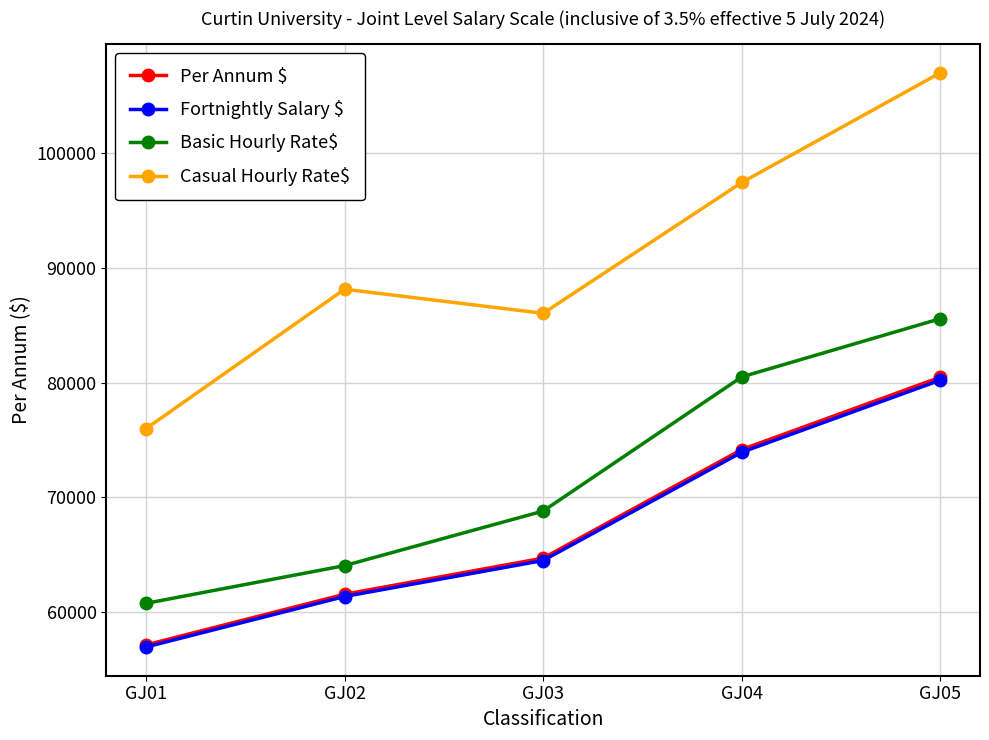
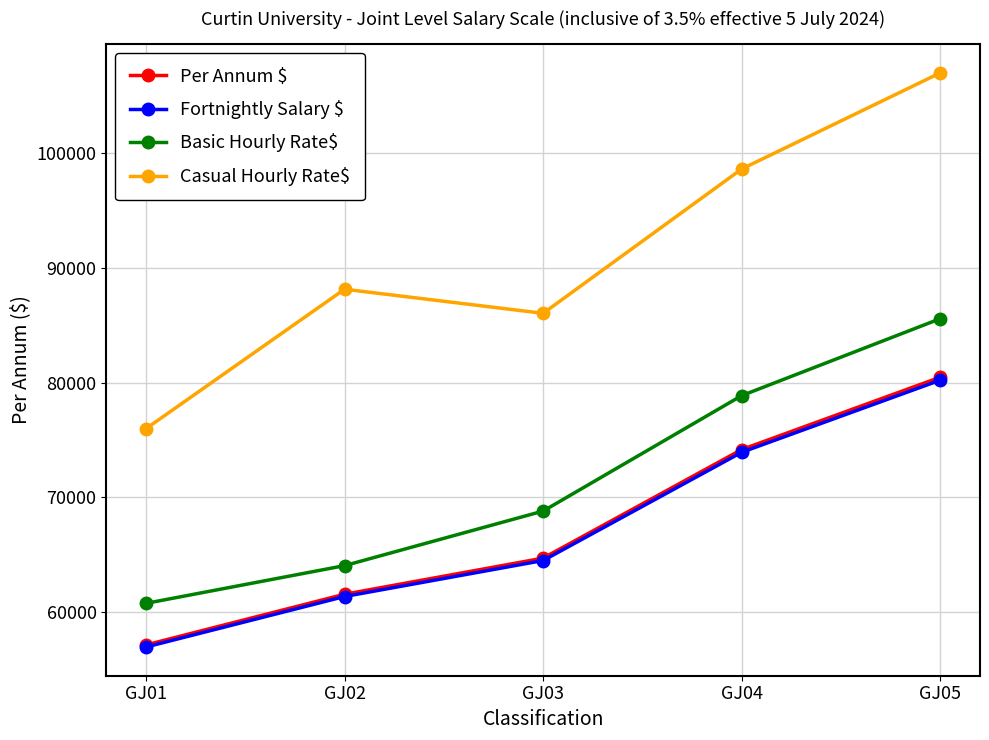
Basic Hourly Rate$, GJ04: 80500 -> 78900
Casual Hourly Rate$, GJ04: 97400 -> 98600
